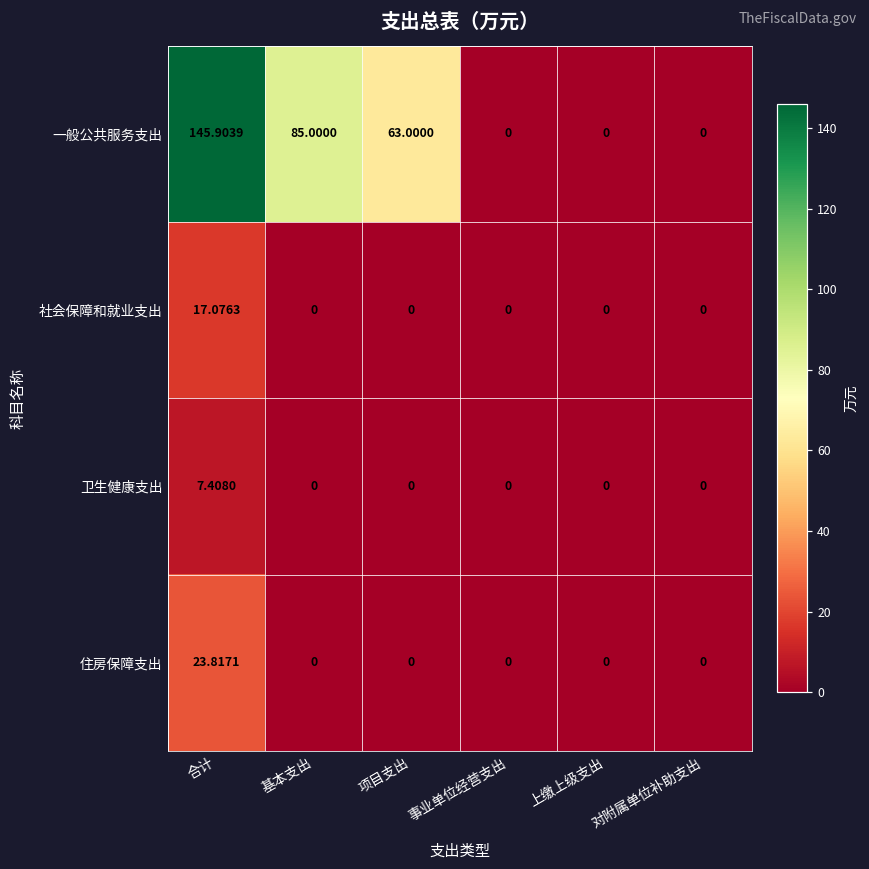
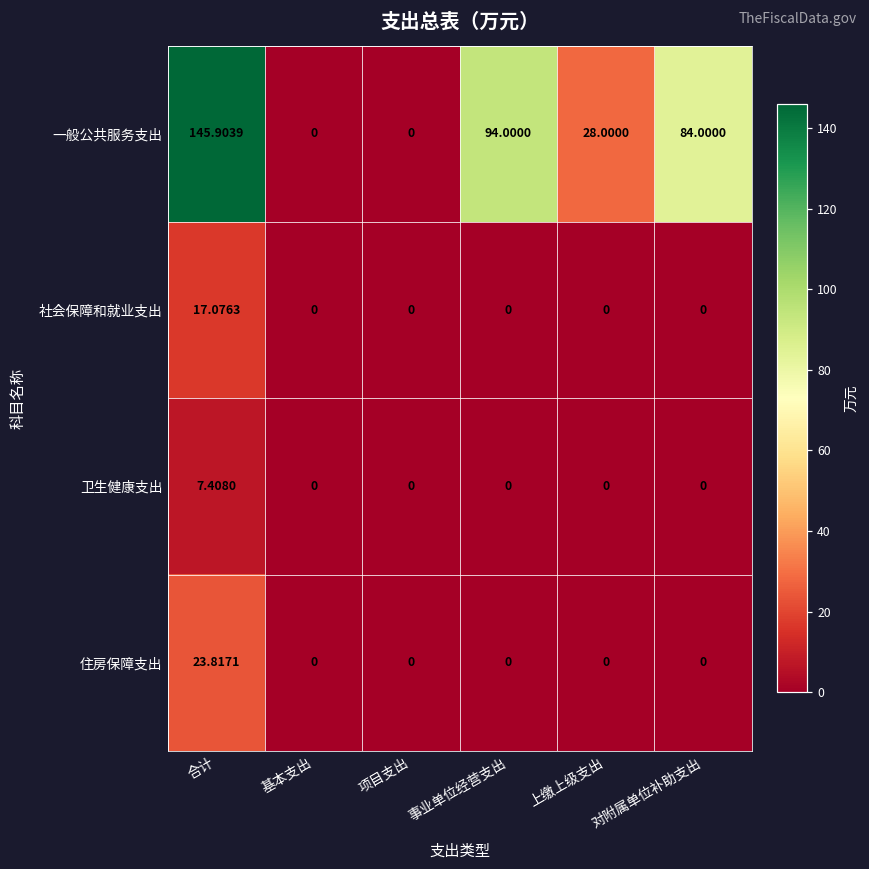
一般公共服务支出, 基本支出: 85.0000 -> 0
一般公共服务支出, 项目支出: 63.0000 -> 0
一般公共服务支出, 事业单位经营支出: 0 -> 94.0000
一般公共服务支出, 上缴上级支出: 0 -> 28.0000
一般公共服务支出, 对附属单位补助支出: 0 -> 84.0000
